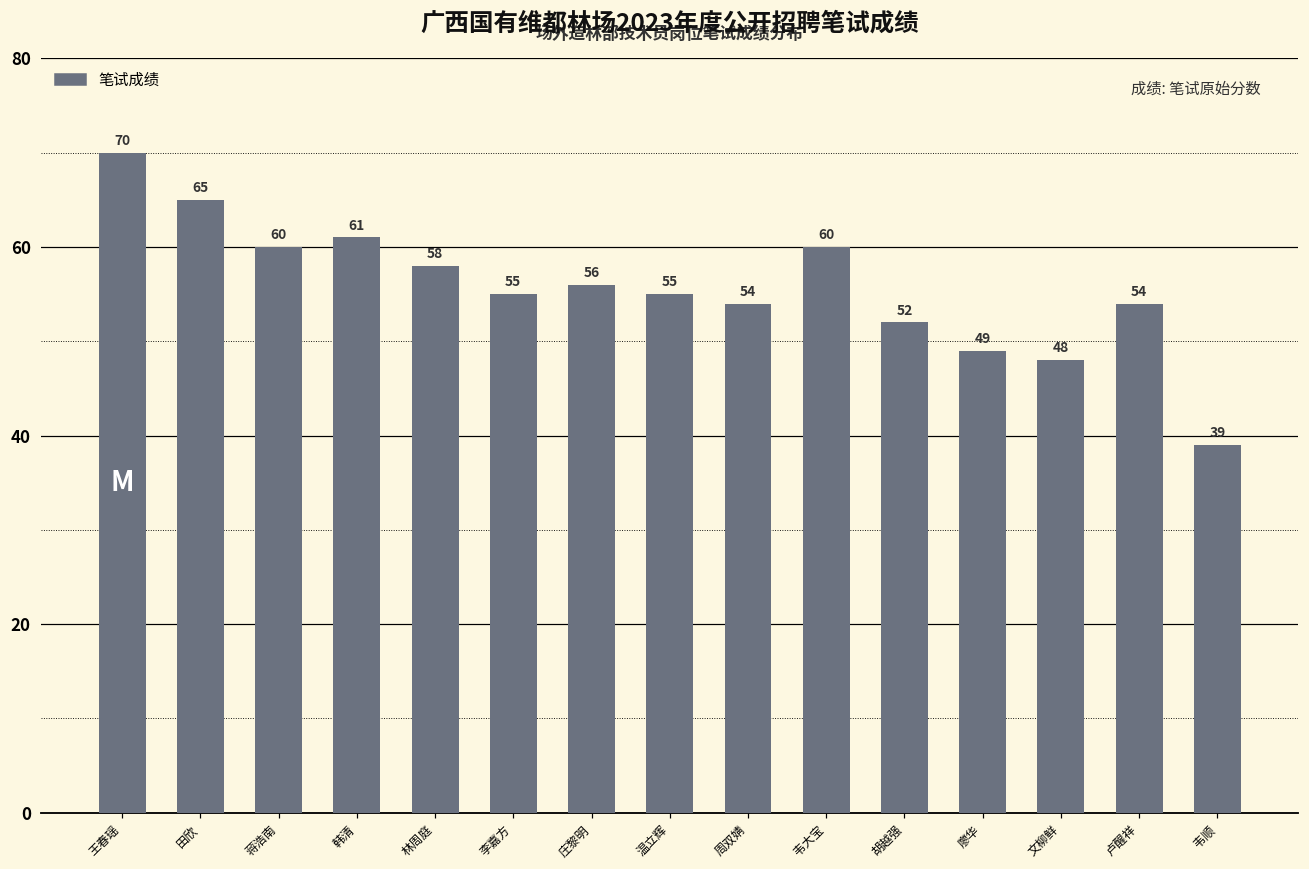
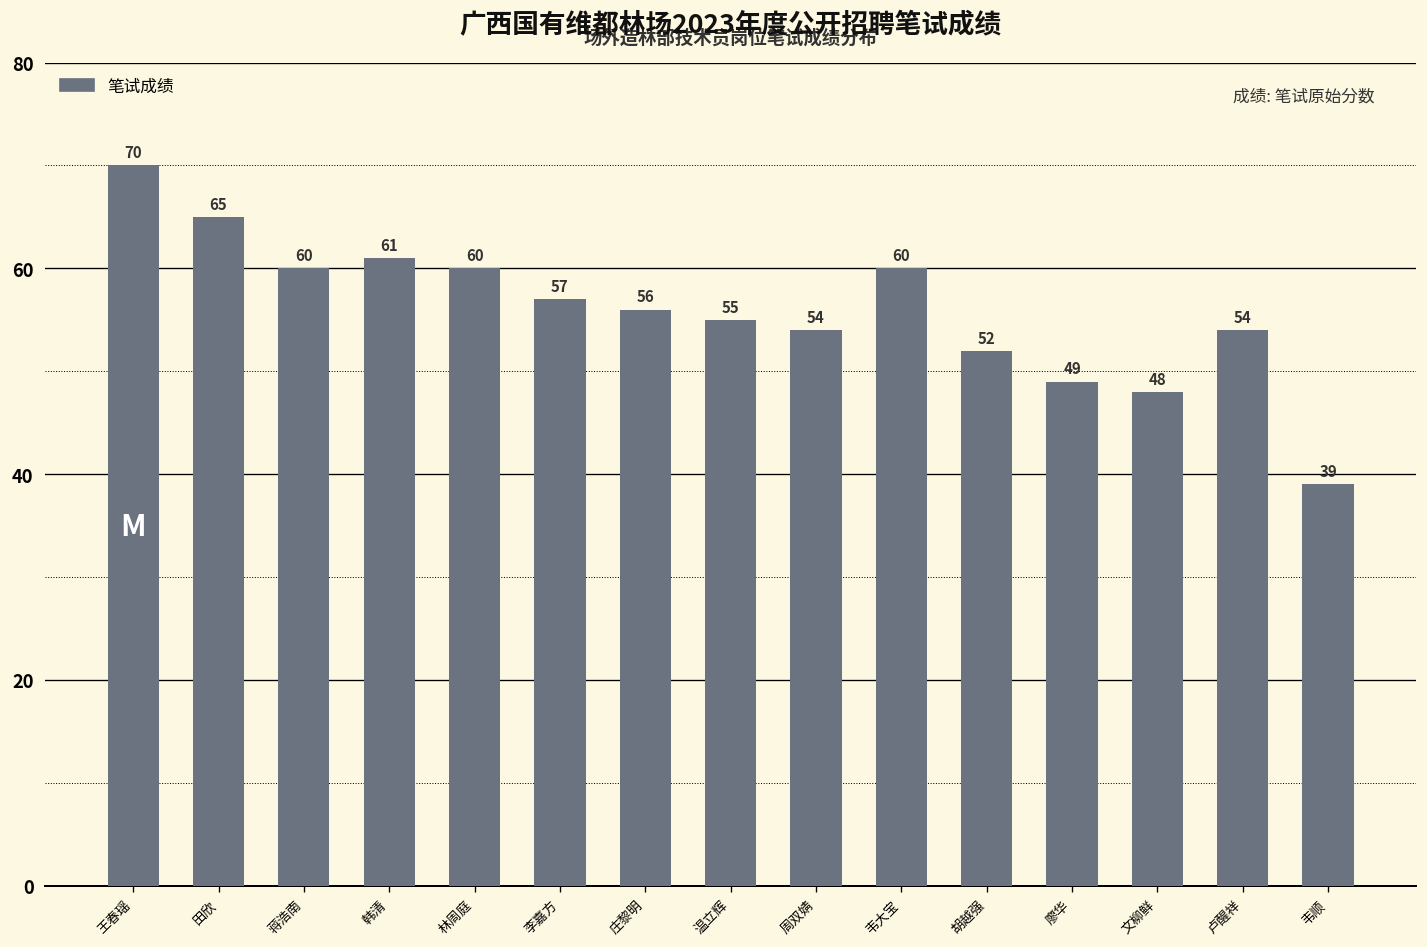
林周庭: 58 -> 60
李嘉方: 55 -> 57
